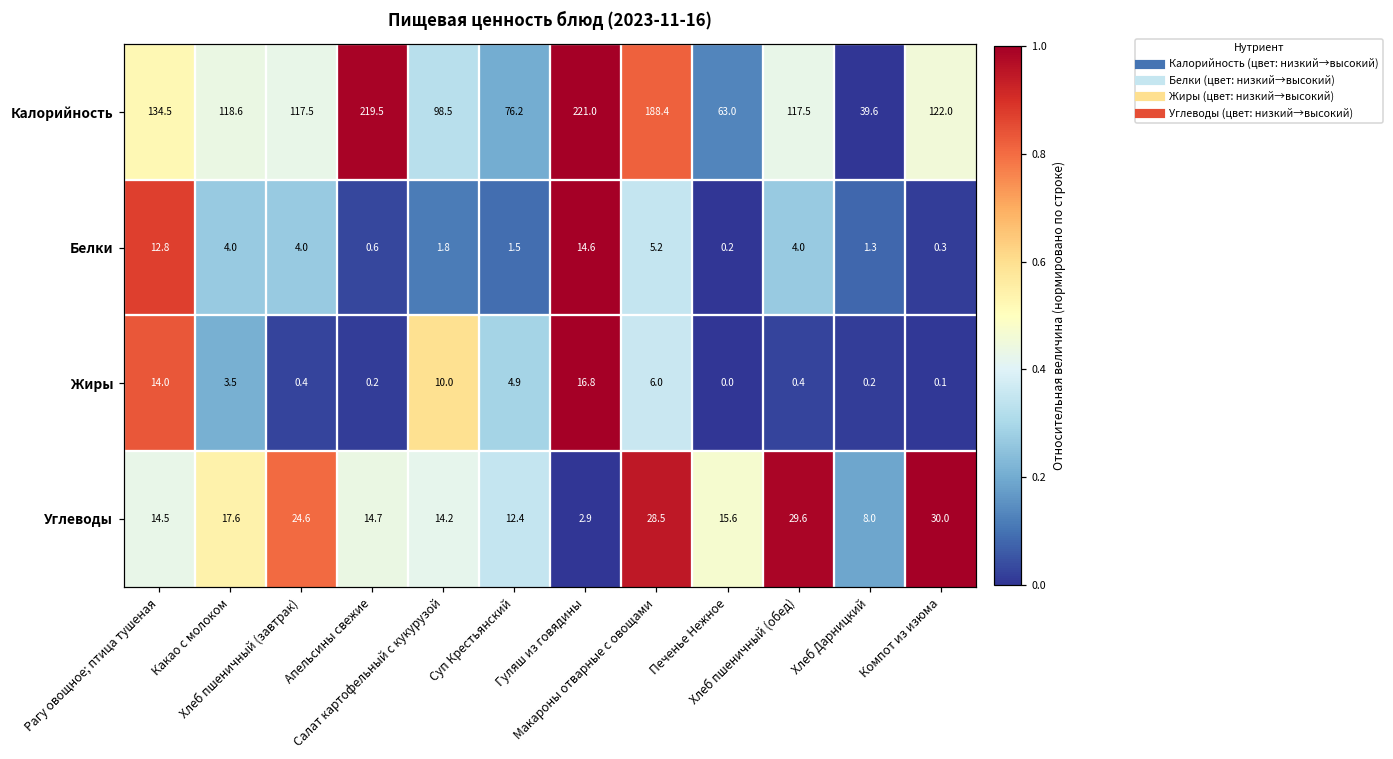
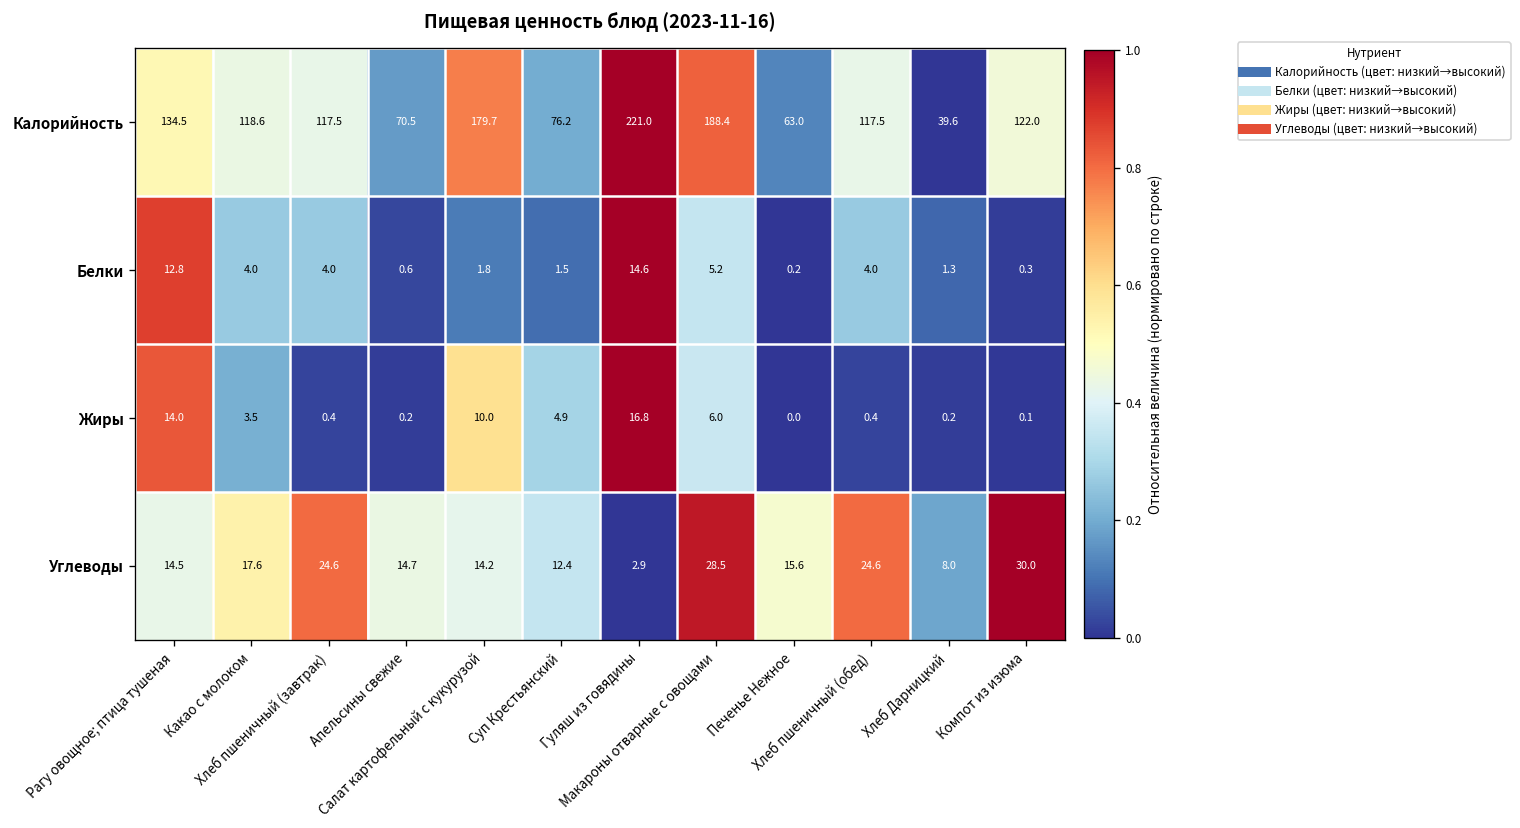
Калорийность, Апельсины свежие: 219.5 -> 70.5
Калорийность, Салат картофельный с кукурузой: 98.5 -> 179.7
Углеводы, Хлеб пшеничный (обед): 29.6 -> 24.6
